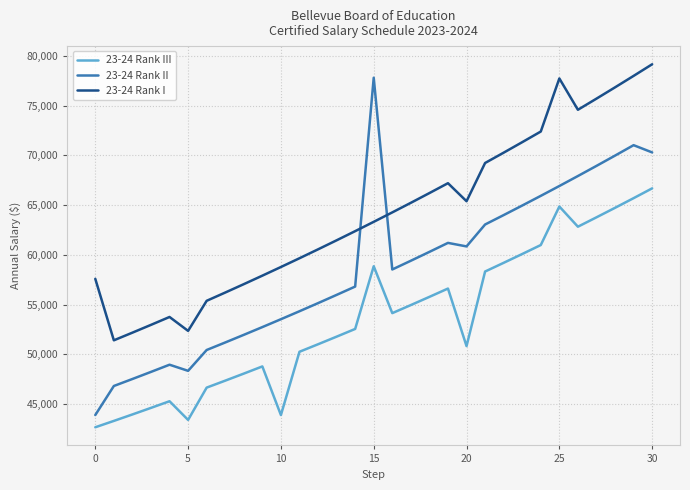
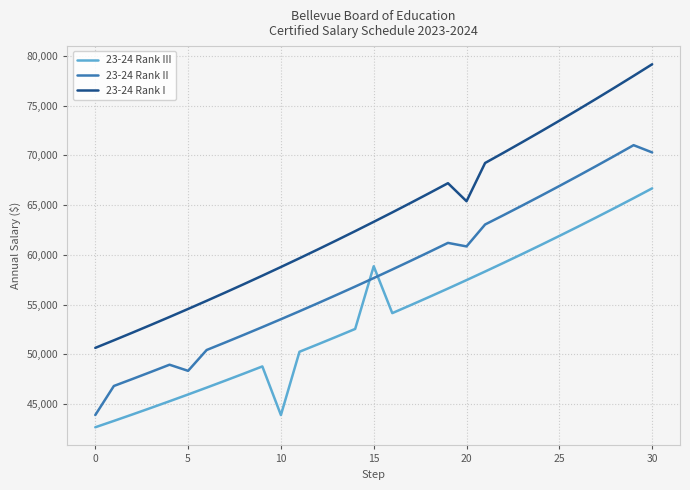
23-24 Rank I, 0: 58,000 -> 51,000
23-24 Rank III, 5: 43,000 -> 46,000
23-24 Rank I, 5: 52,000 -> 55,000
23-24 Rank II, 15: 78,000 -> 58,000
23-24 Rank III, 20: 51,000 -> 57,000
23-24 Rank III, 25: 65,000 -> 62,000
23-24 Rank I, 25: 78,000 -> 73,000
